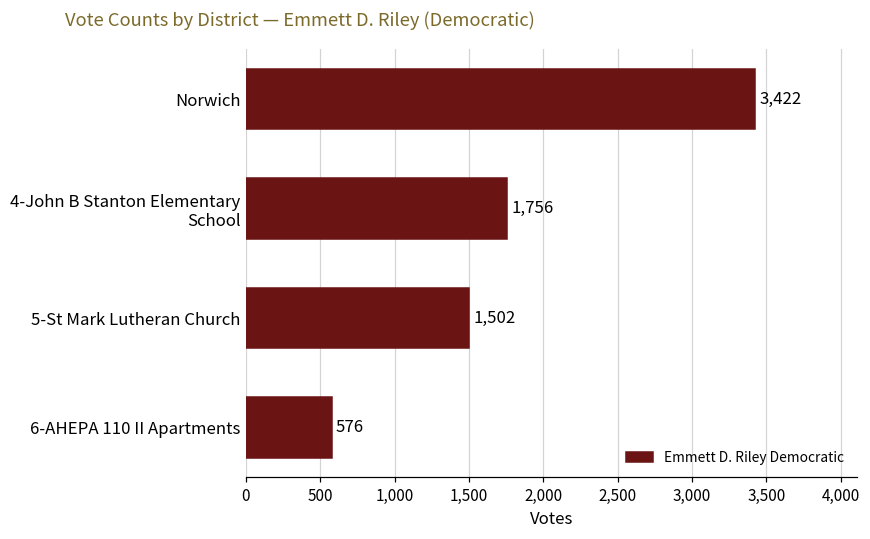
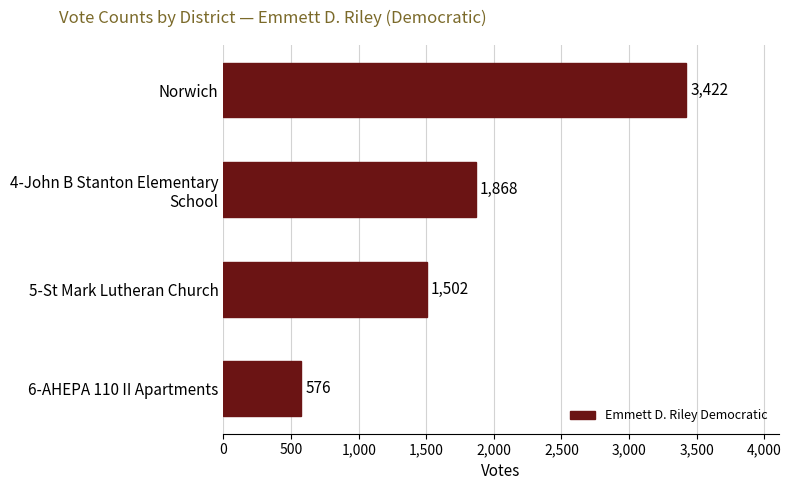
4-John B Stanton Elementary School: 1,756 -> 1,868
